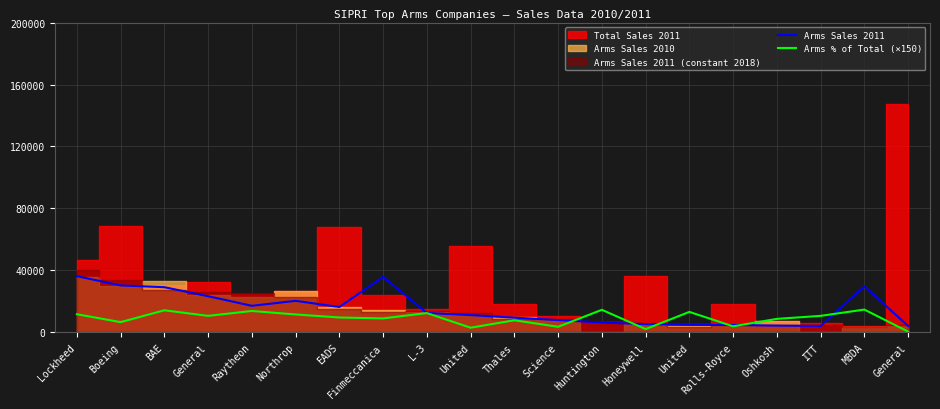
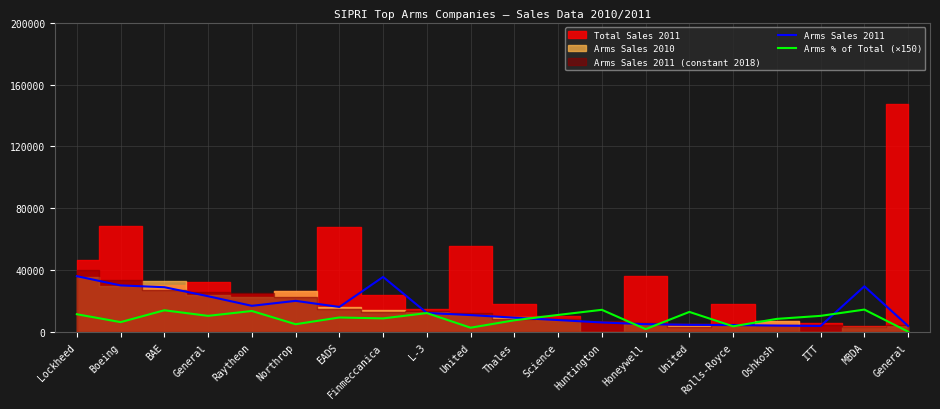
Arms % of Total (×150), Northrop: 12000 -> 5000
Arms % of Total (×150), Science: 4000 -> 11000
